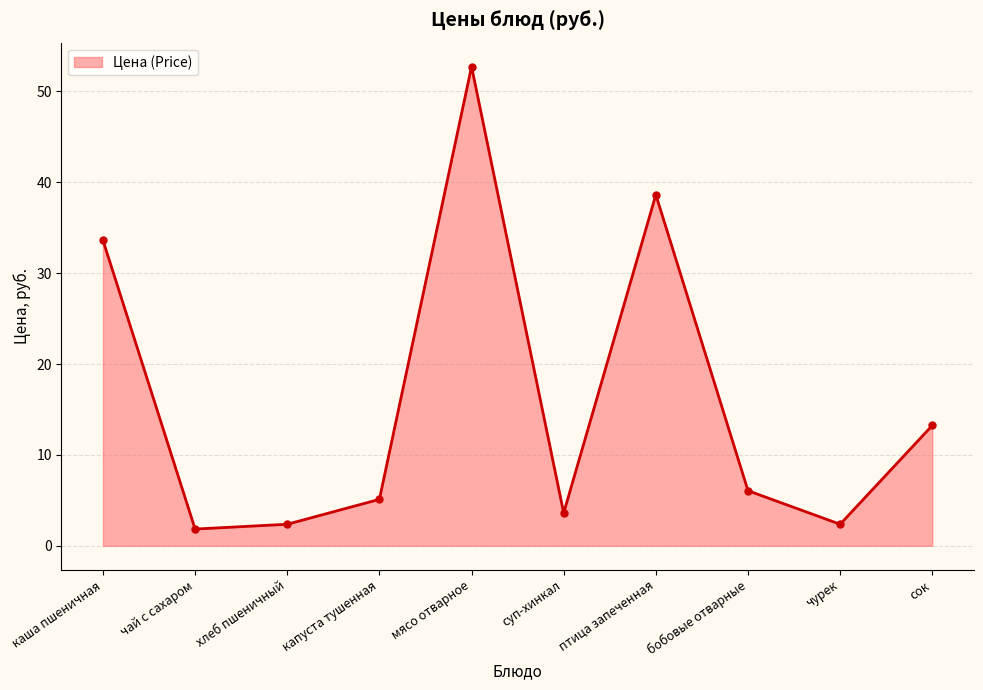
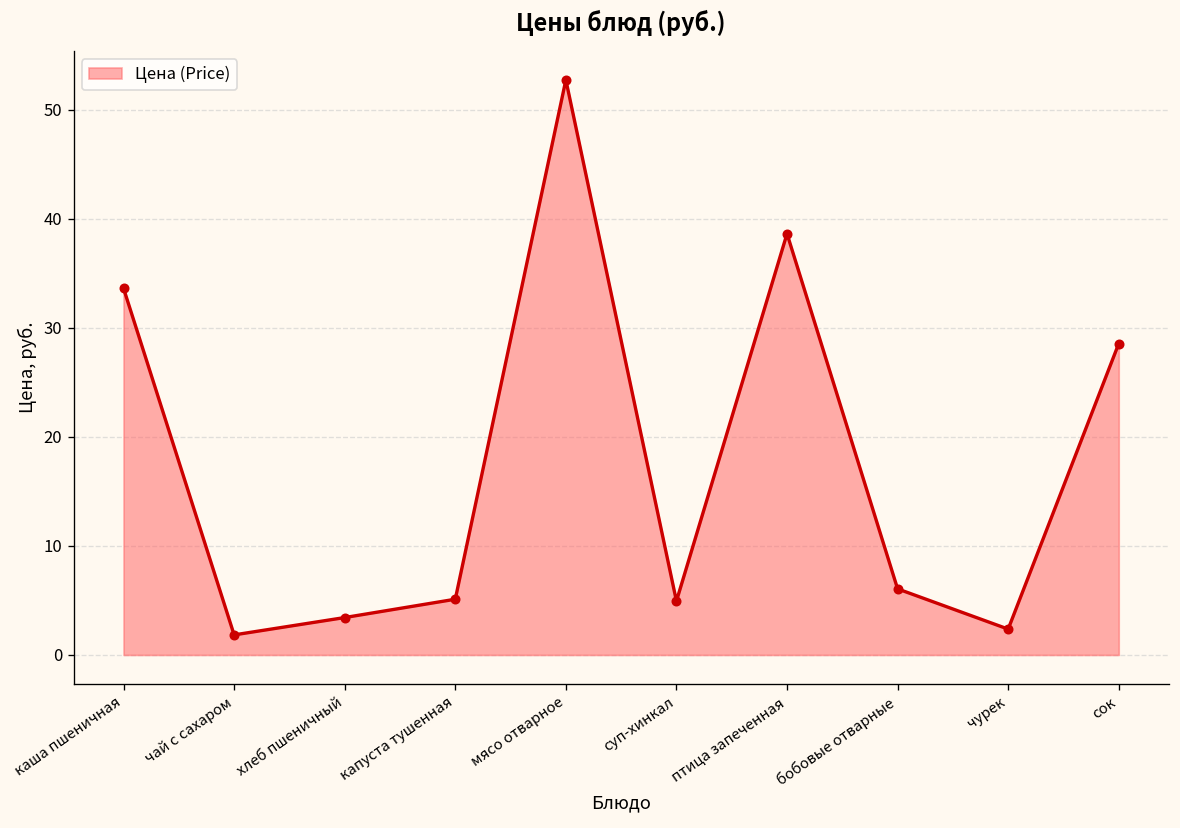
хлеб пшеничный: 2 -> 3
суп-хинкал: 4 -> 5
сок: 13 -> 29
